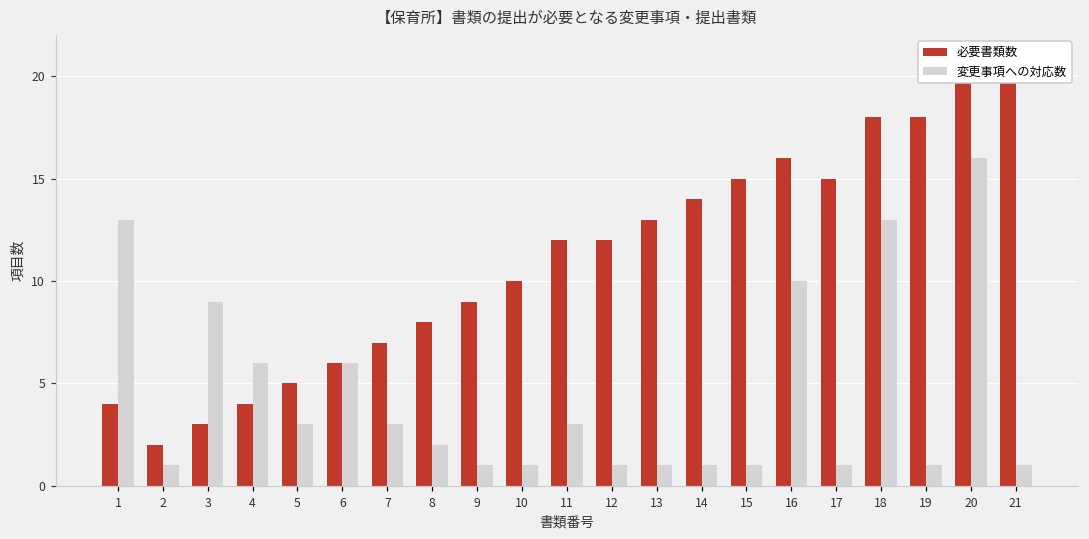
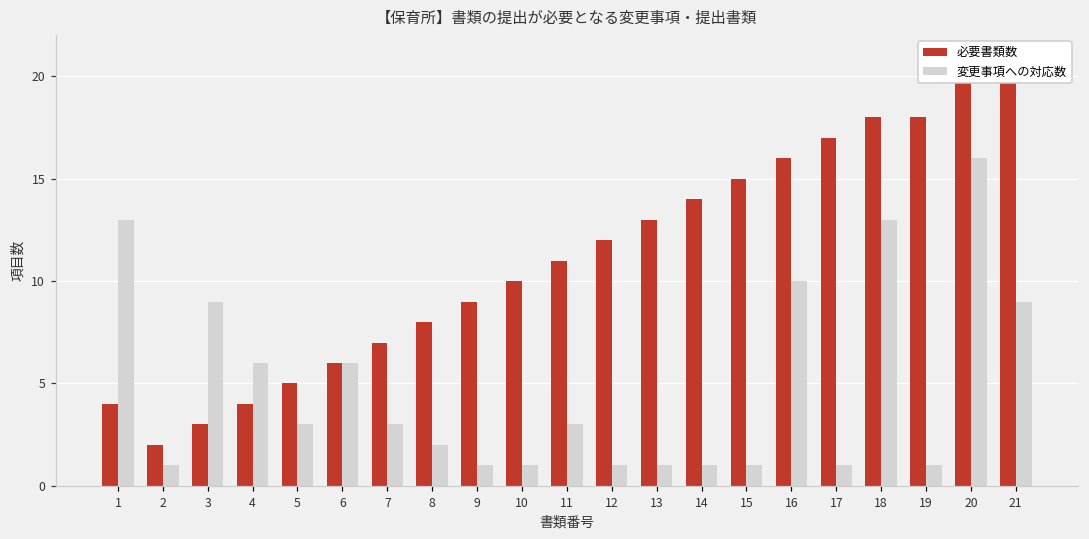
必要書類数, 11: 12 -> 11
必要書類数, 17: 15 -> 17
変更事項への対応数, 21: 1 -> 9
